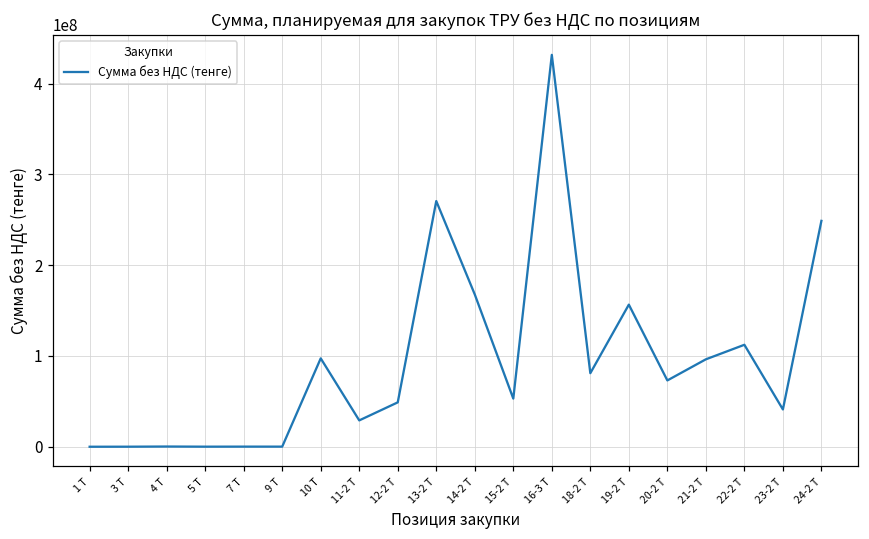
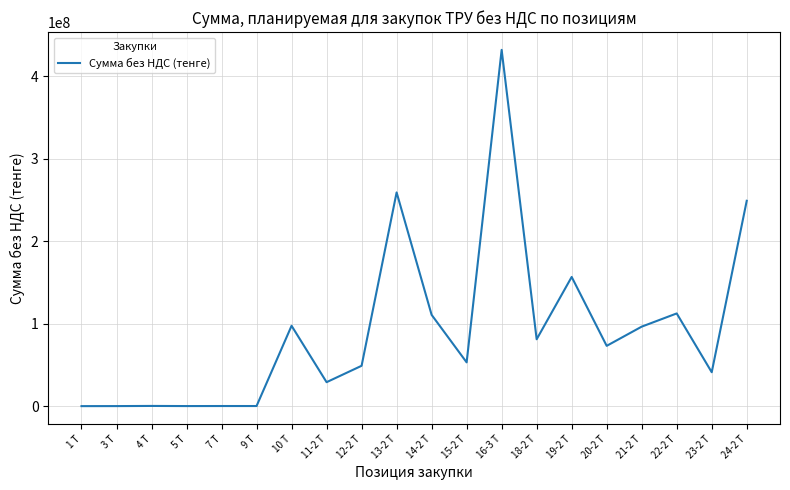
13-2 Т: 270000000 -> 260000000
14-2 Т: 170000000 -> 110000000
